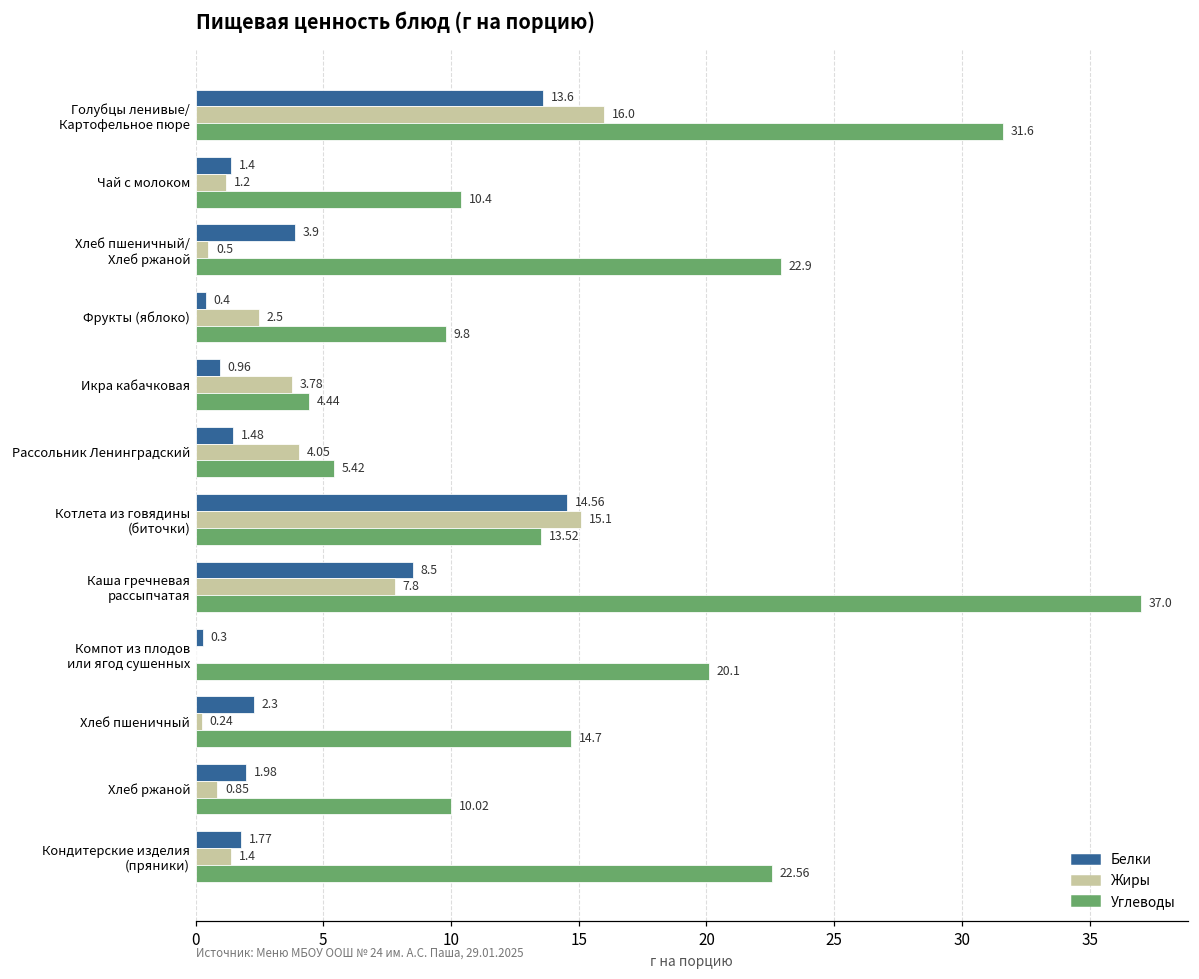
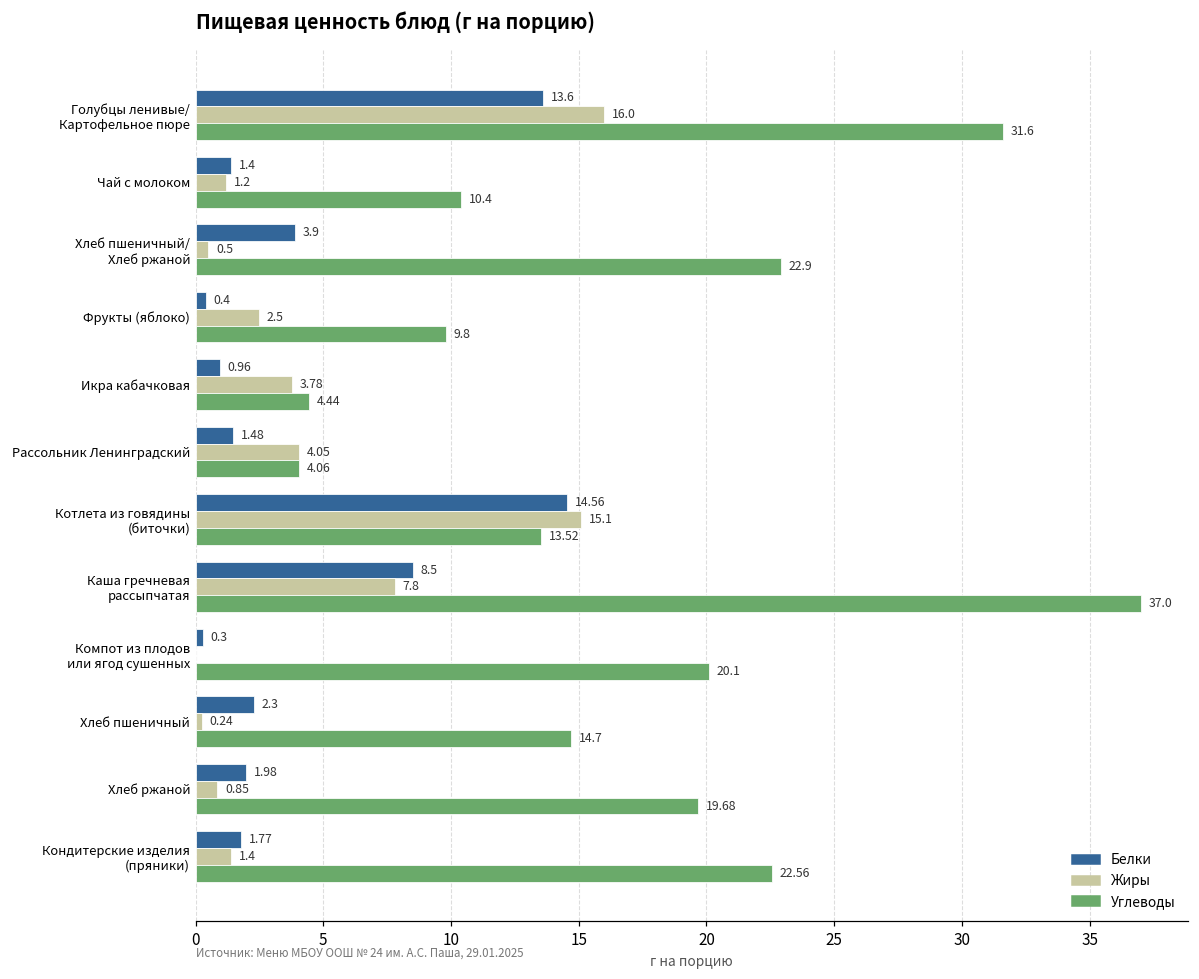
Углеводы, Рассольник Ленинградский: 5.42 -> 4.06
Углеводы, Хлеб ржаной: 10.02 -> 19.68
